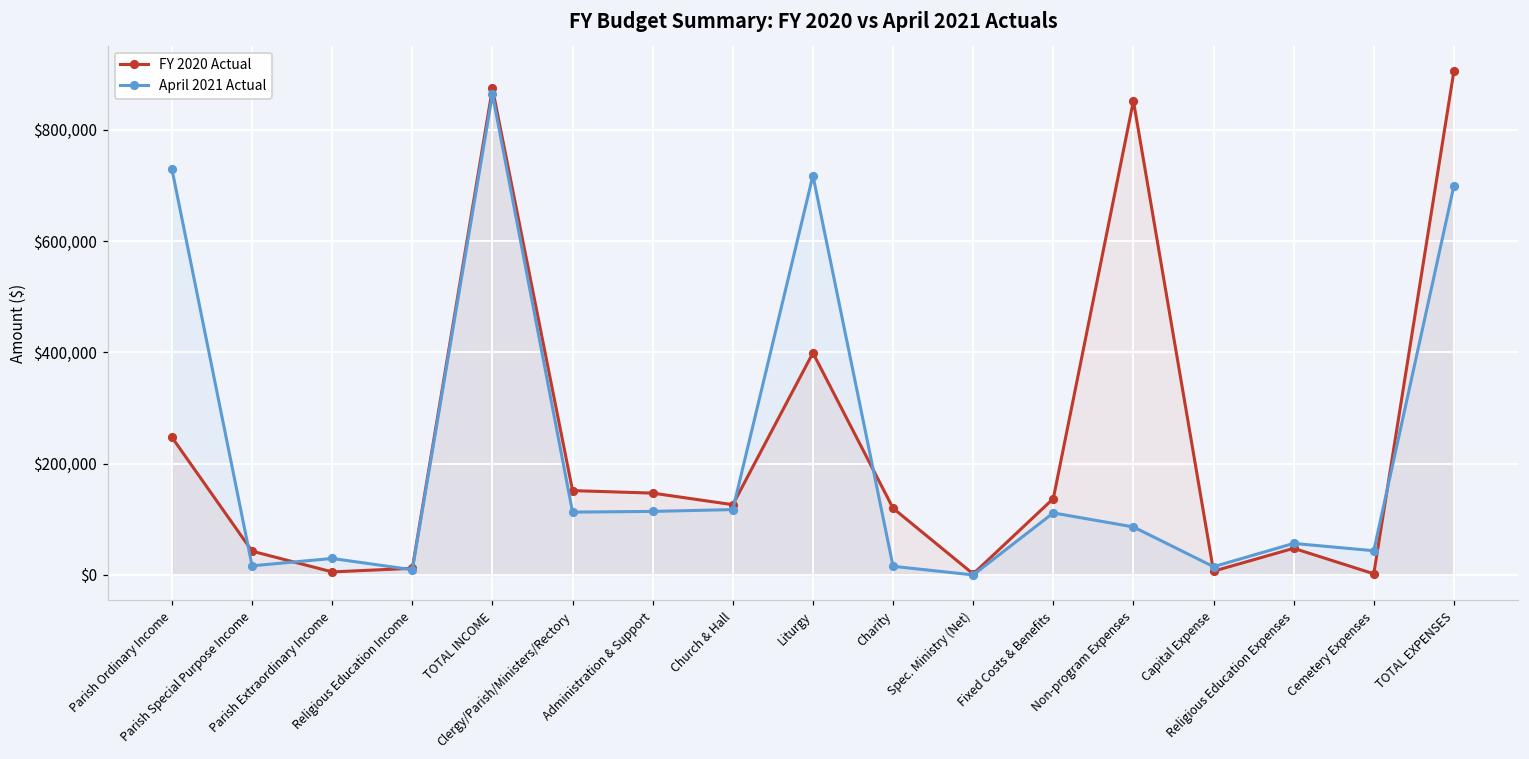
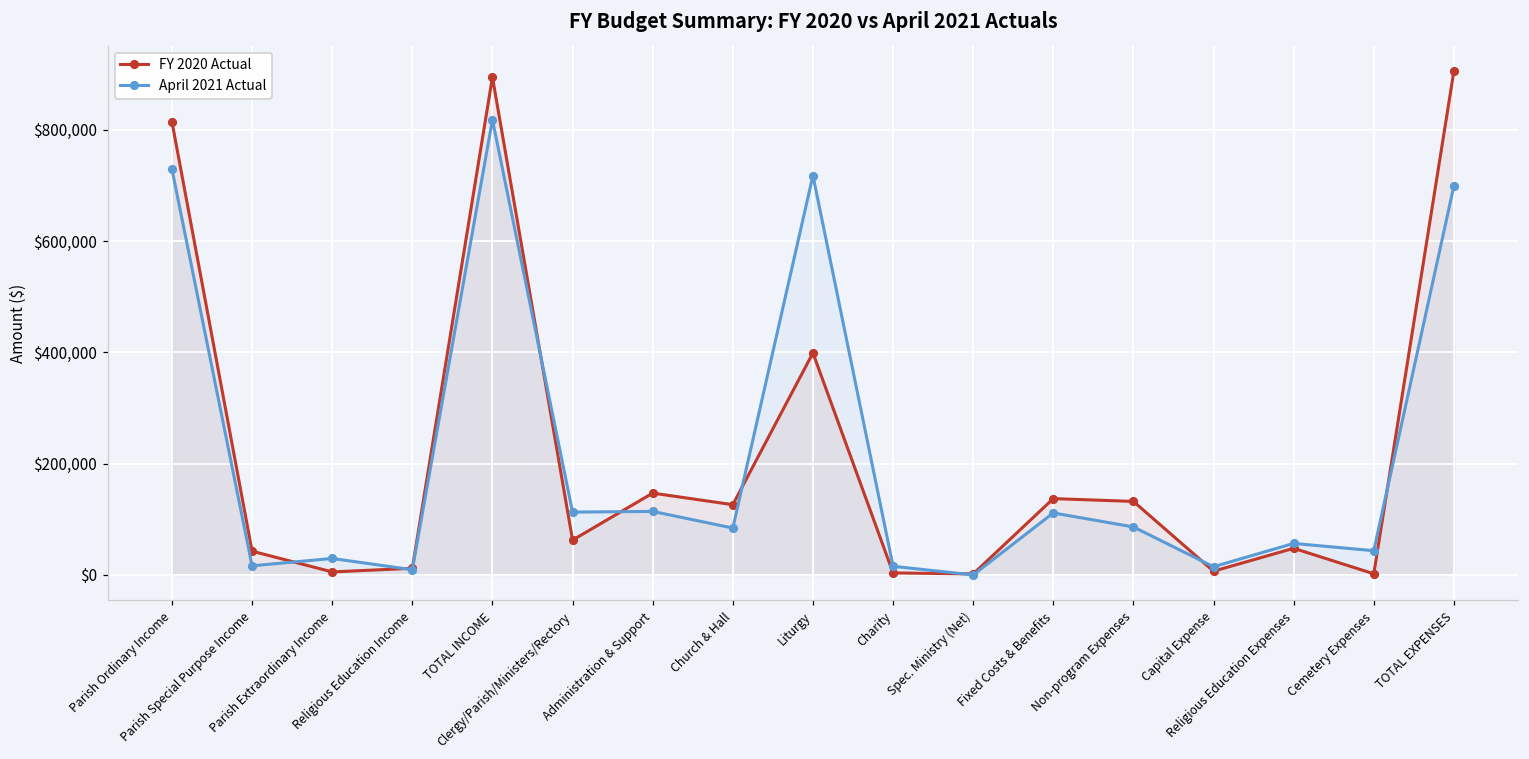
FY 2020 Actual, Parish Ordinary Income: $250,000 -> $810,000
FY 2020 Actual, TOTAL INCOME: $870,000 -> $890,000
April 2021 Actual, TOTAL INCOME: $860,000 -> $820,000
FY 2020 Actual, Clergy/Parish/Ministers/Rectory: $150,000 -> $60,000
April 2021 Actual, Church & Hall: $120,000 -> $80,000
FY 2020 Actual, Charity: $120,000 -> $0
FY 2020 Actual, Non-program Expenses: $850,000 -> $130,000
